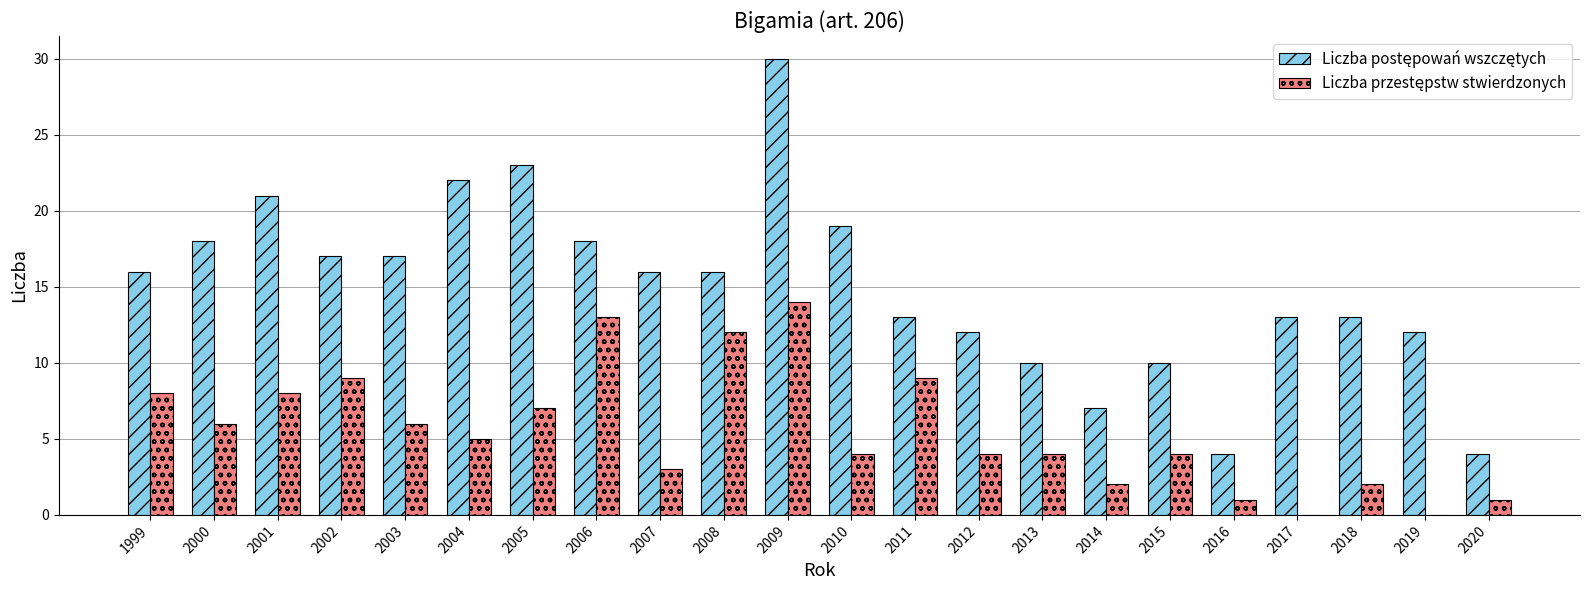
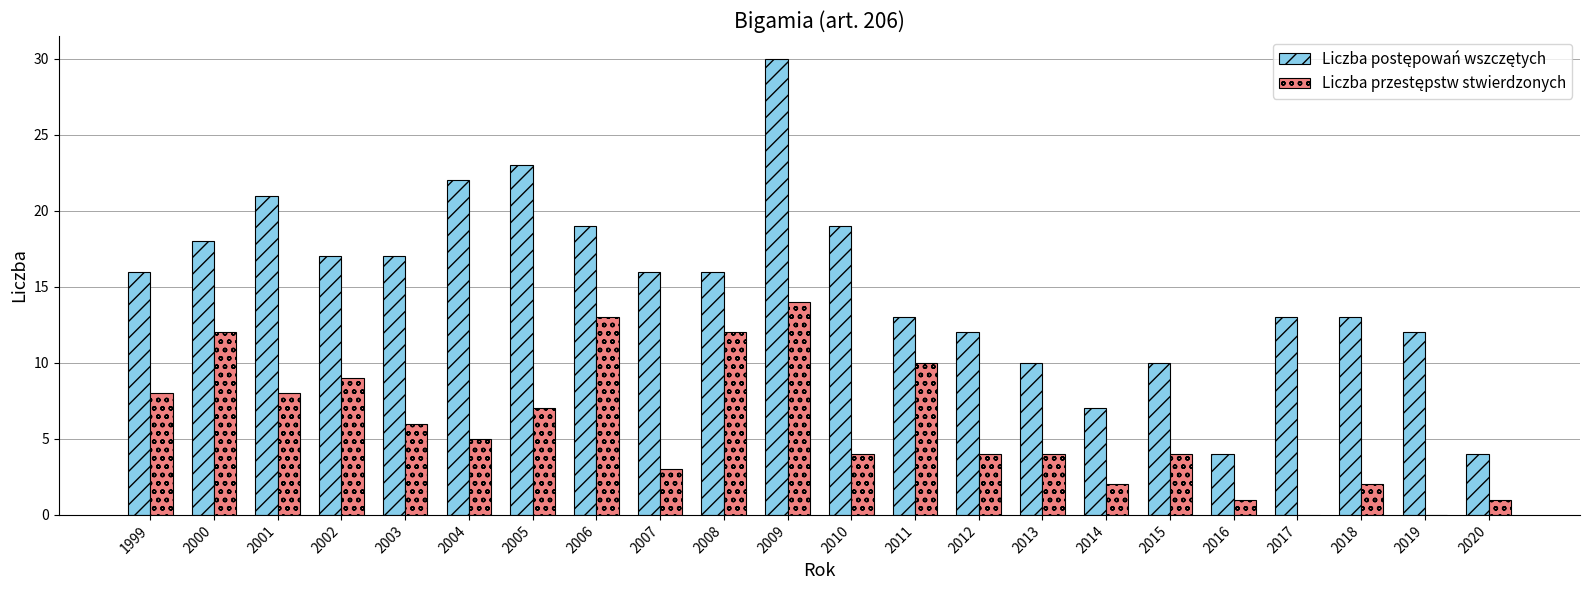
Liczba przestępstw stwierdzonych, 2000: 6 -> 12
Liczba postępowań wszczętych, 2006: 18 -> 19
Liczba przestępstw stwierdzonych, 2011: 9 -> 10
